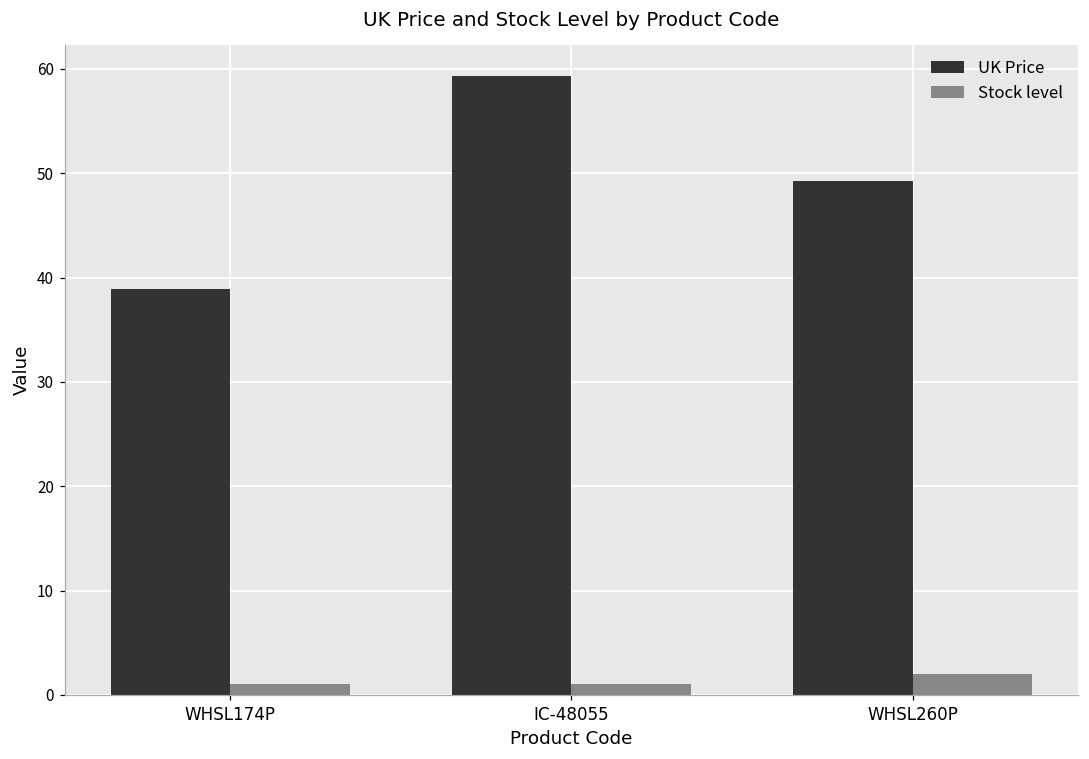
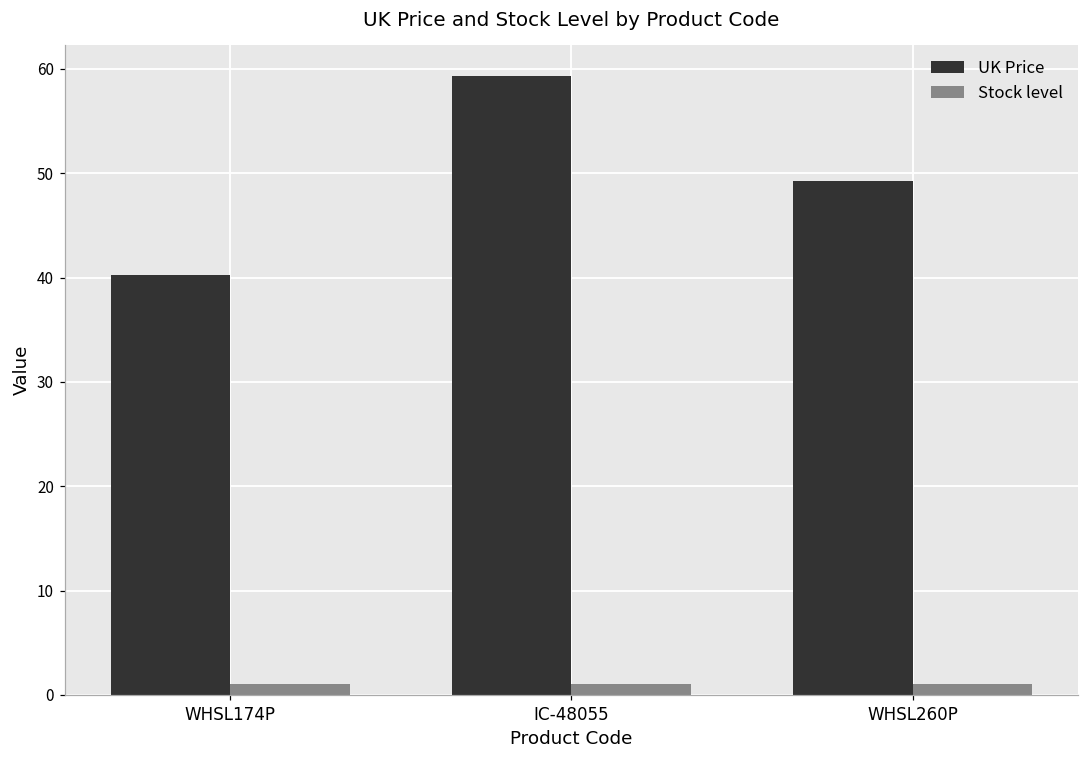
UK Price, WHSL174P: 39 -> 40
Stock level, WHSL260P: 2 -> 1
